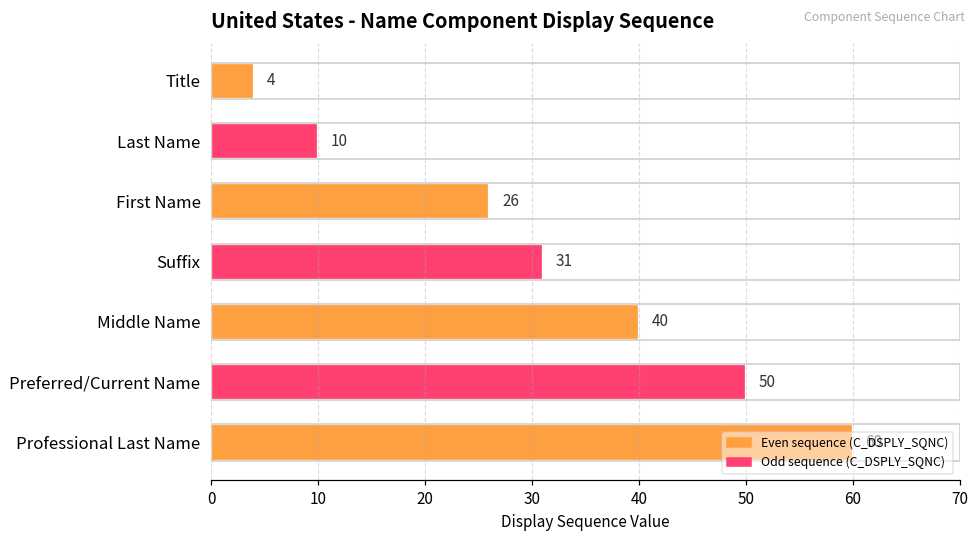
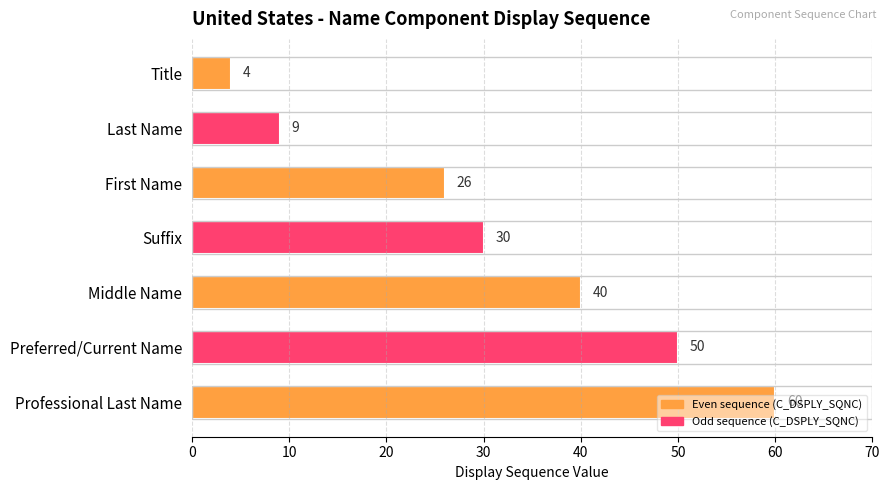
Last Name: 10 -> 9
Suffix: 31 -> 30
